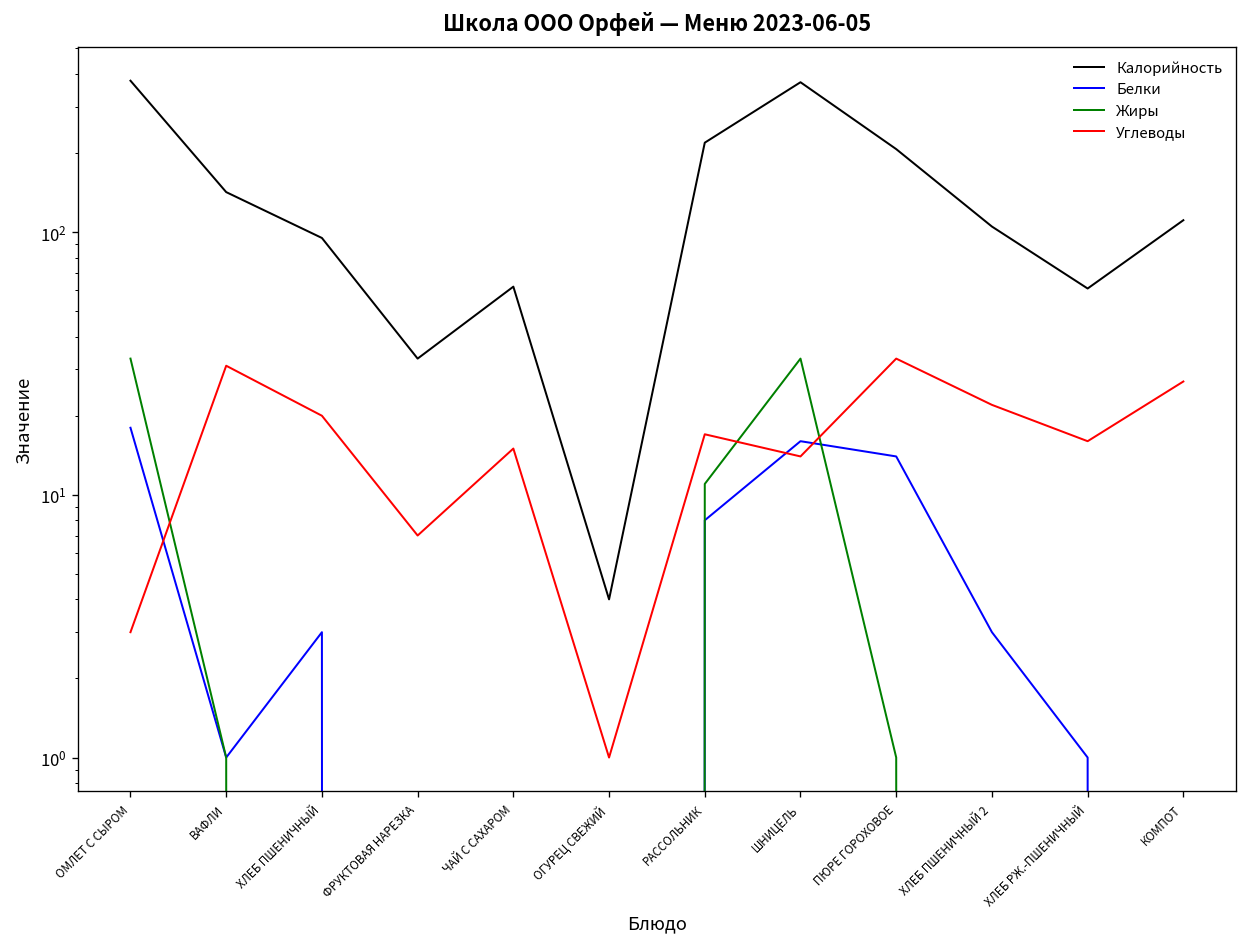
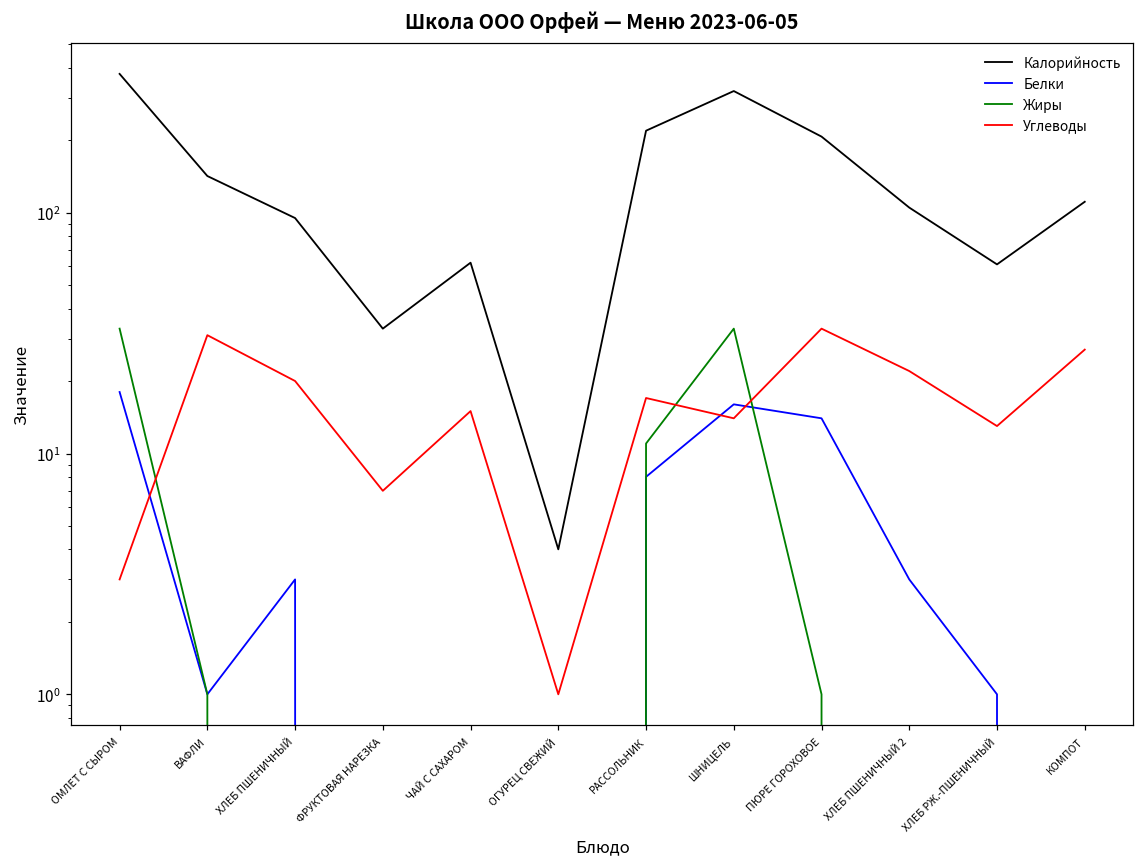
Калорийность, ШНИЦЕЛЬ: 370 -> 320
Углеводы, ХЛЕБ РЖ.-ПШЕНИЧНЫЙ: 16 -> 13
